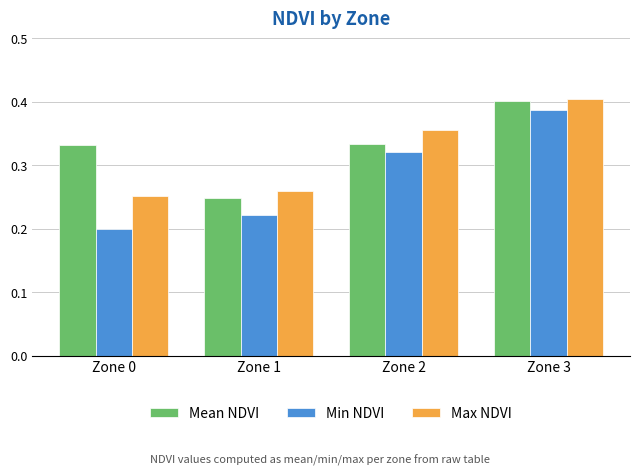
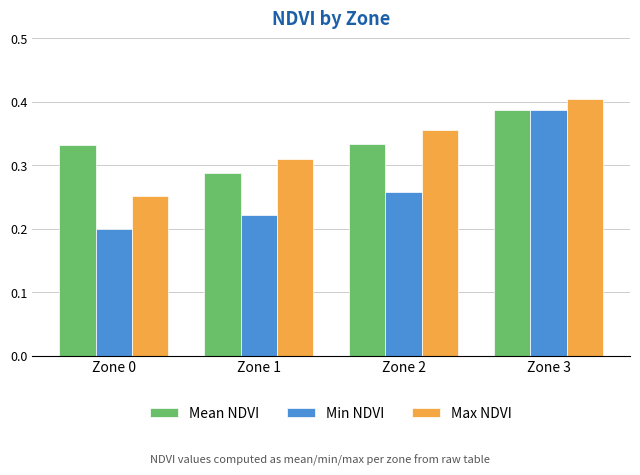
Mean NDVI, Zone 1: 0.25 -> 0.29
Max NDVI, Zone 1: 0.26 -> 0.31
Min NDVI, Zone 2: 0.32 -> 0.26
Mean NDVI, Zone 3: 0.40 -> 0.39
